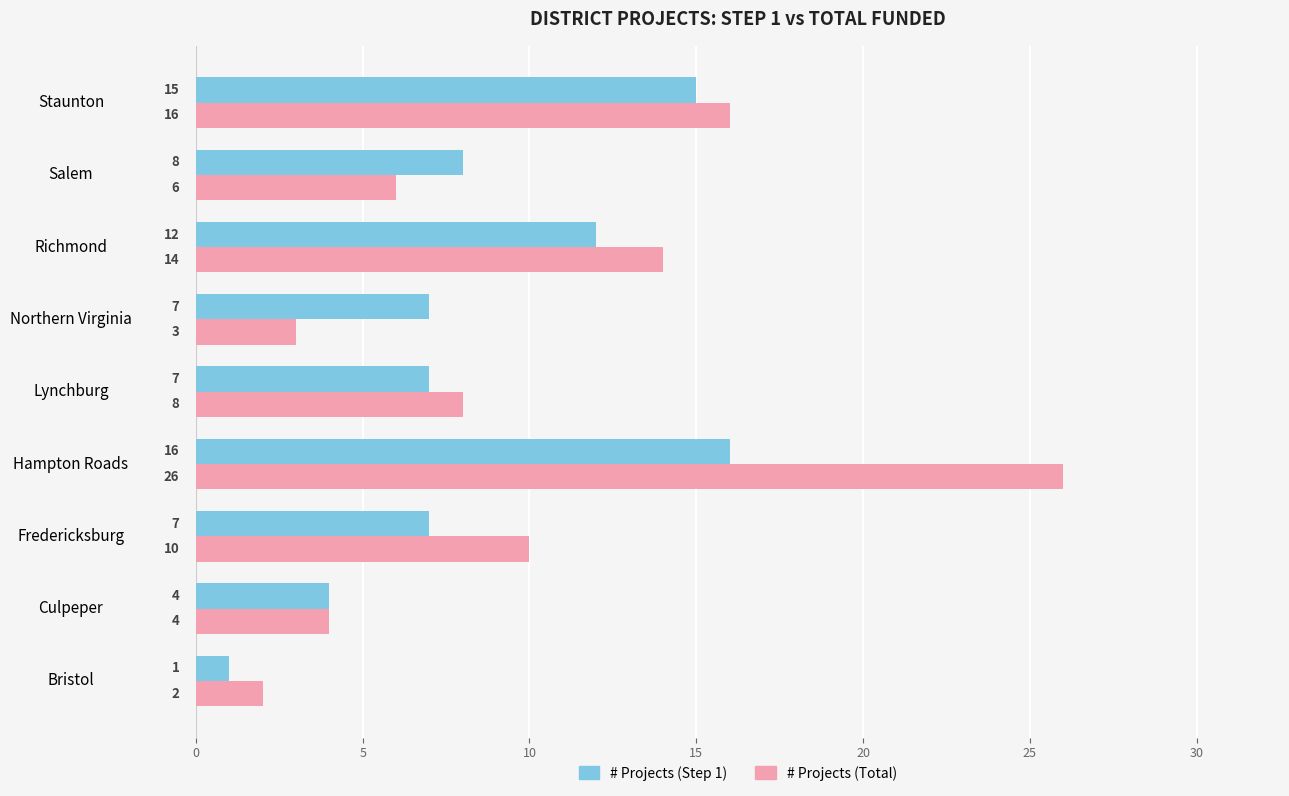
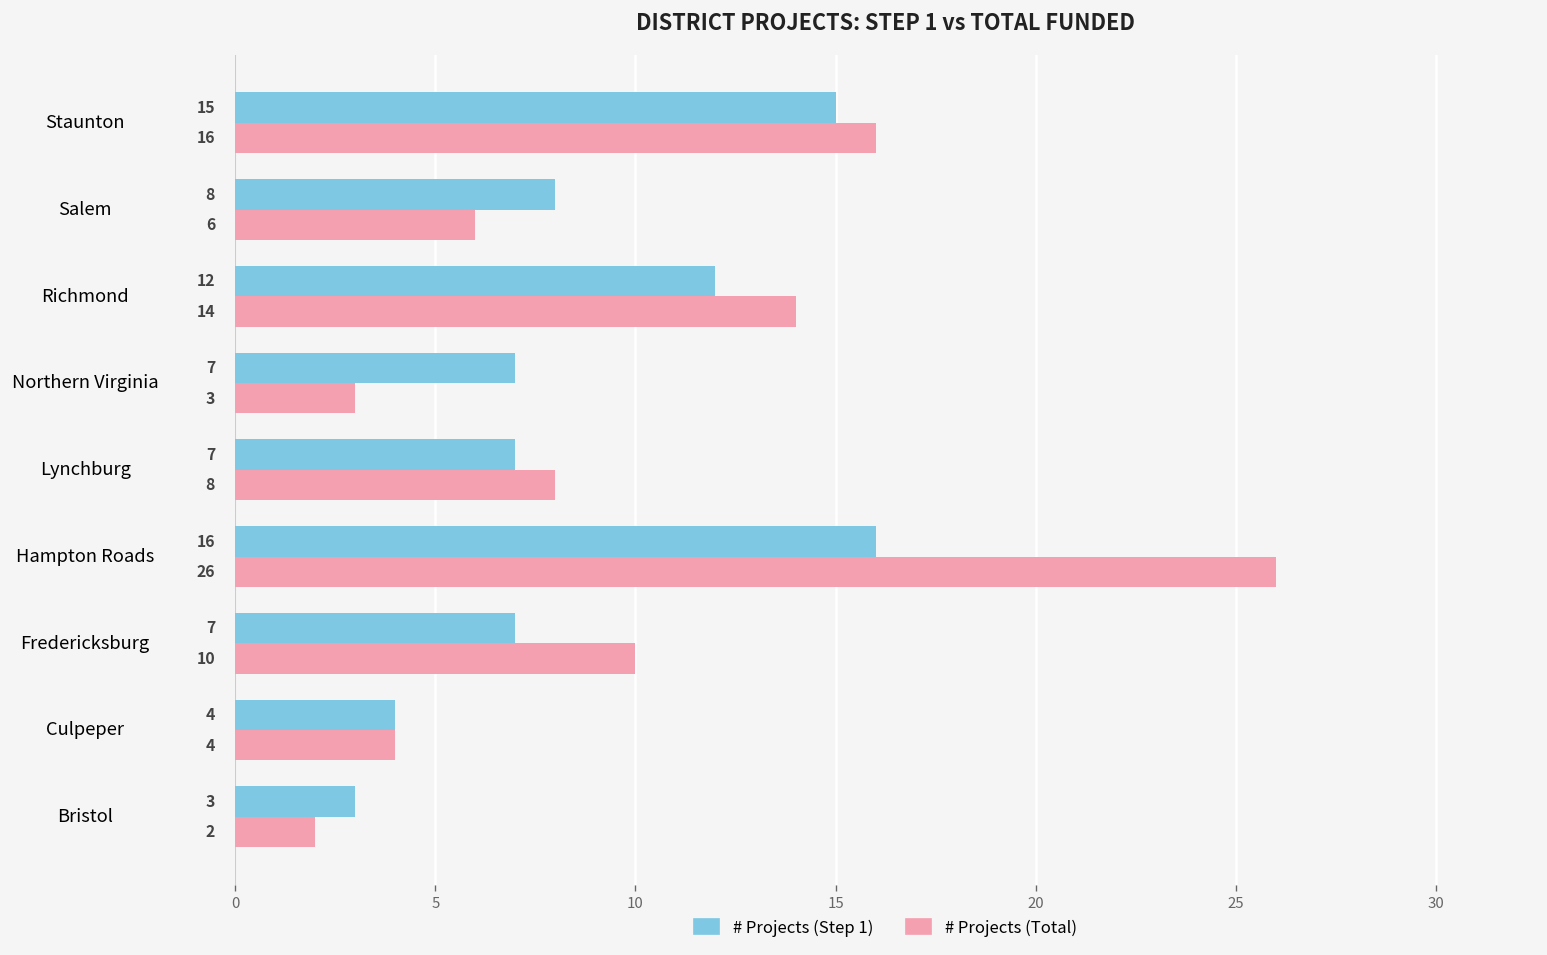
# Projects (Step 1), Bristol: 1 -> 3
